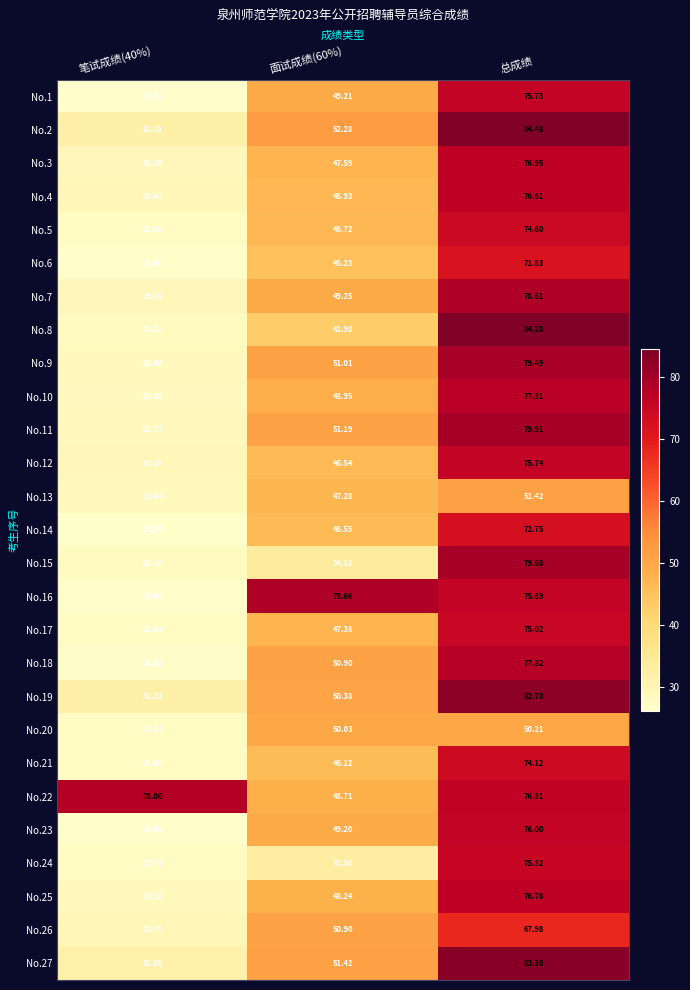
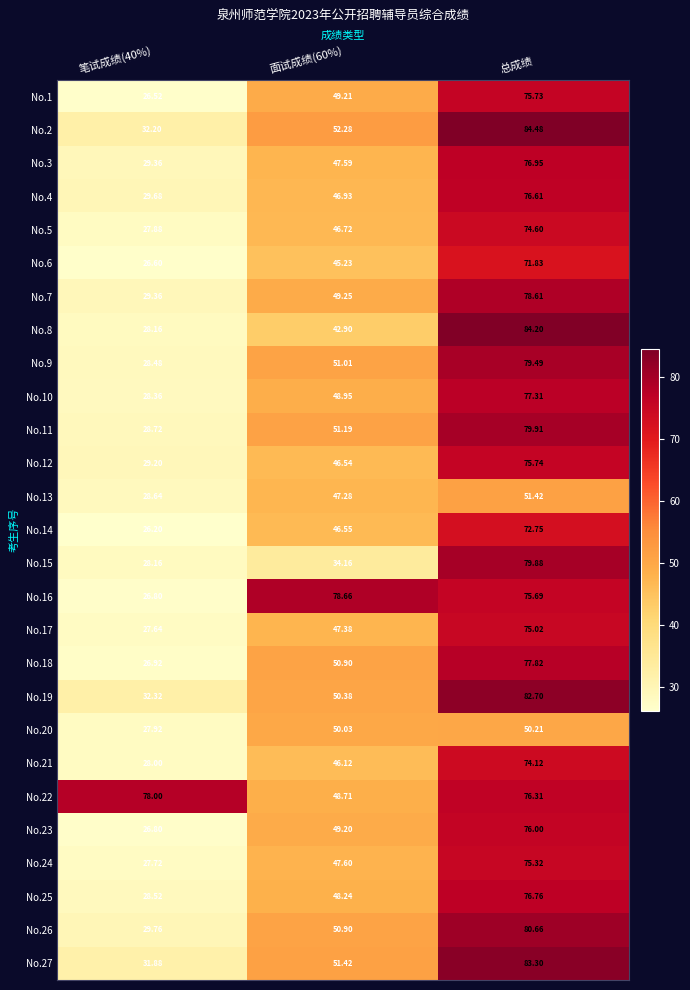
No.24, 面试成绩(60%): 33.30 -> 47.60
No.26, 总成绩: 67.98 -> 80.66
